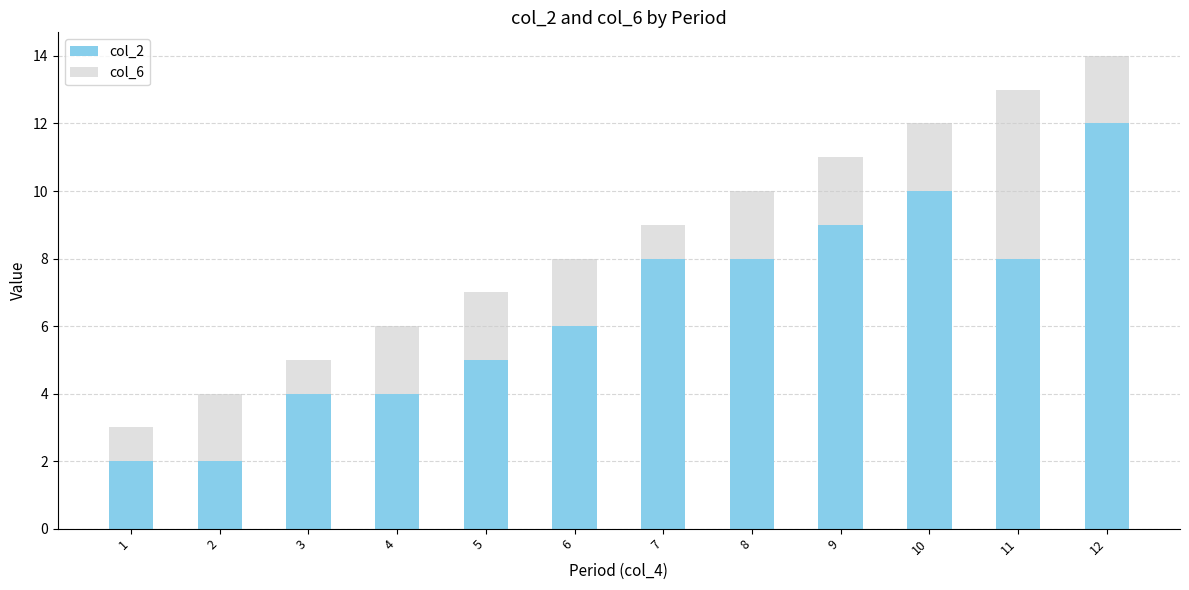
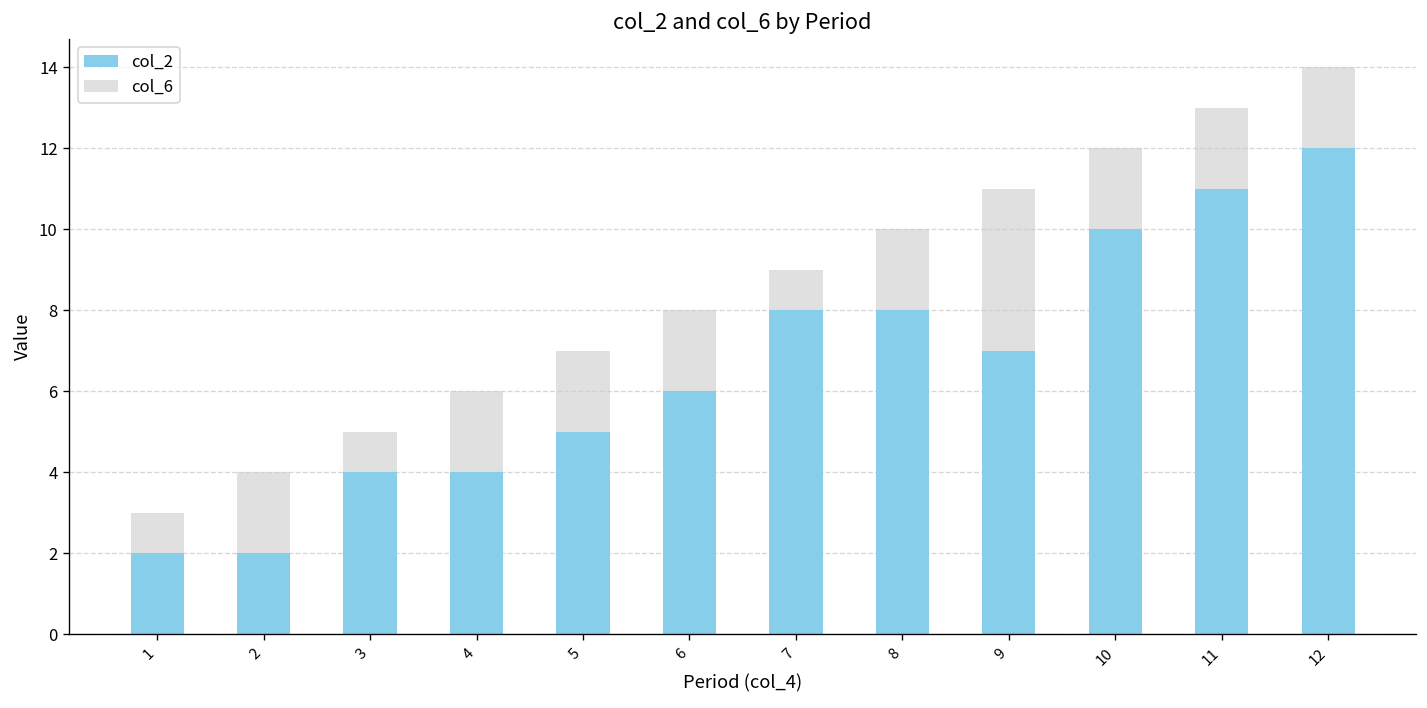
col_2, 9: 9 -> 7
col_2, 11: 8 -> 11
